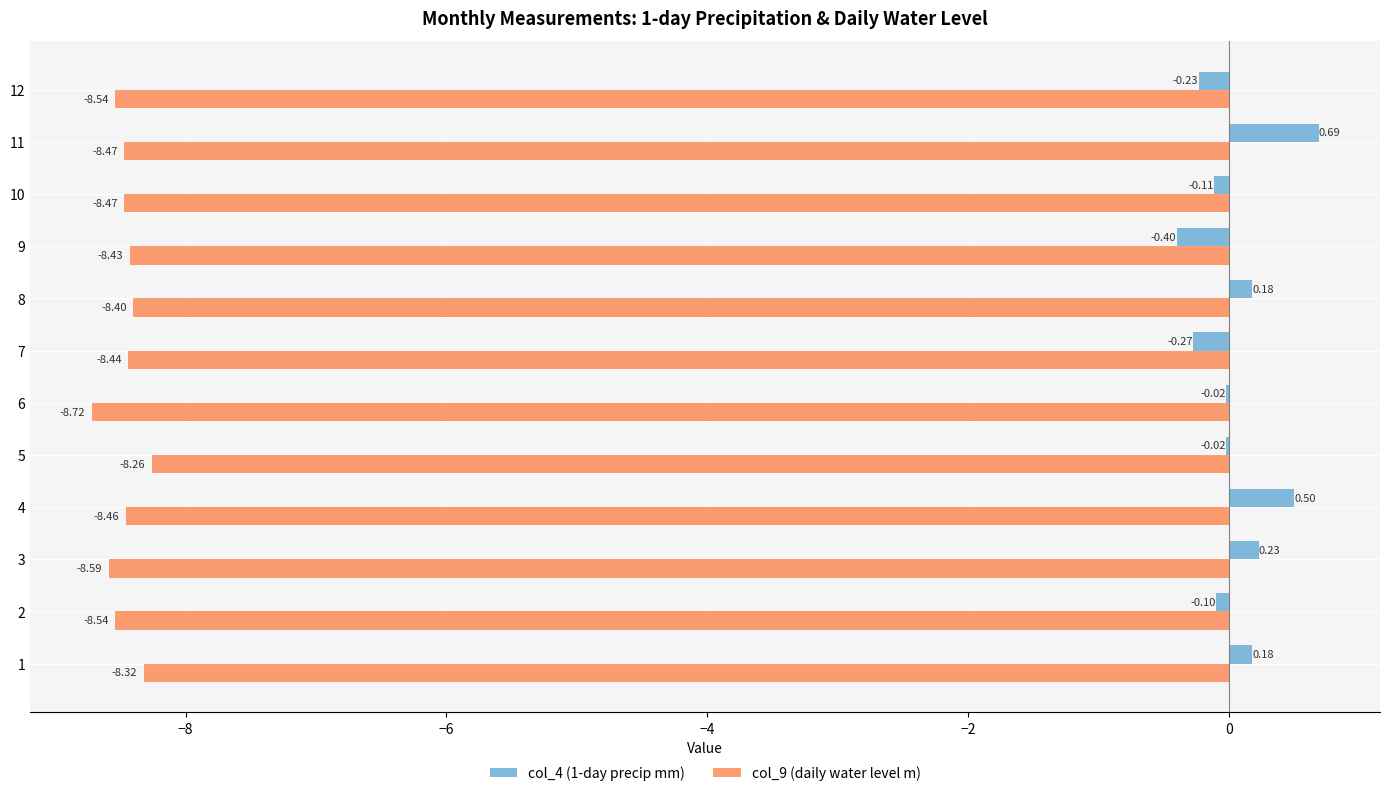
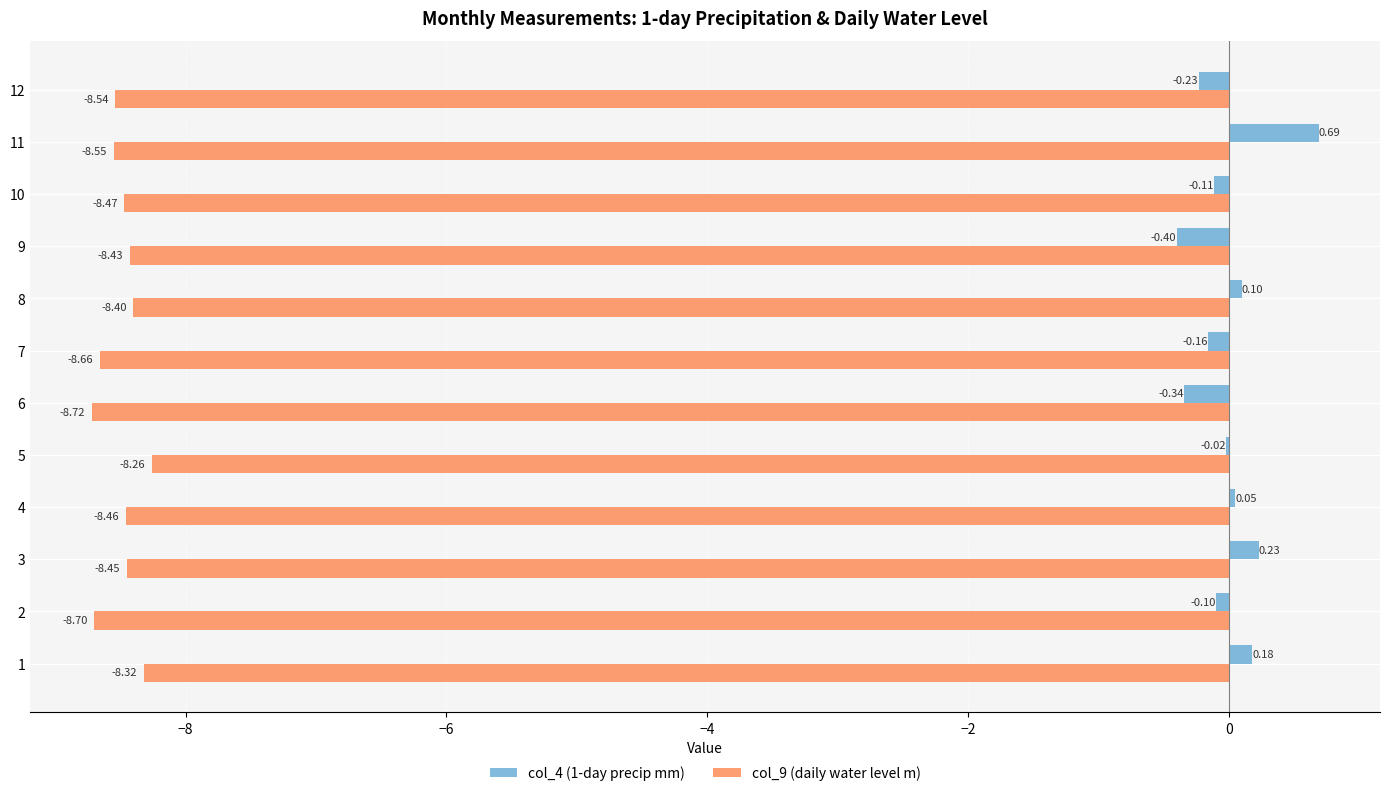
col_9 (daily water level m), 11: -8.47 -> -8.55
col_4 (1-day precip mm), 8: 0.18 -> 0.10
col_4 (1-day precip mm), 7: -0.27 -> -0.16
col_9 (daily water level m), 7: -8.44 -> -8.66
col_4 (1-day precip mm), 6: -0.02 -> -0.34
col_4 (1-day precip mm), 4: 0.50 -> 0.05
col_9 (daily water level m), 3: -8.59 -> -8.45
col_9 (daily water level m), 2: -8.54 -> -8.70
